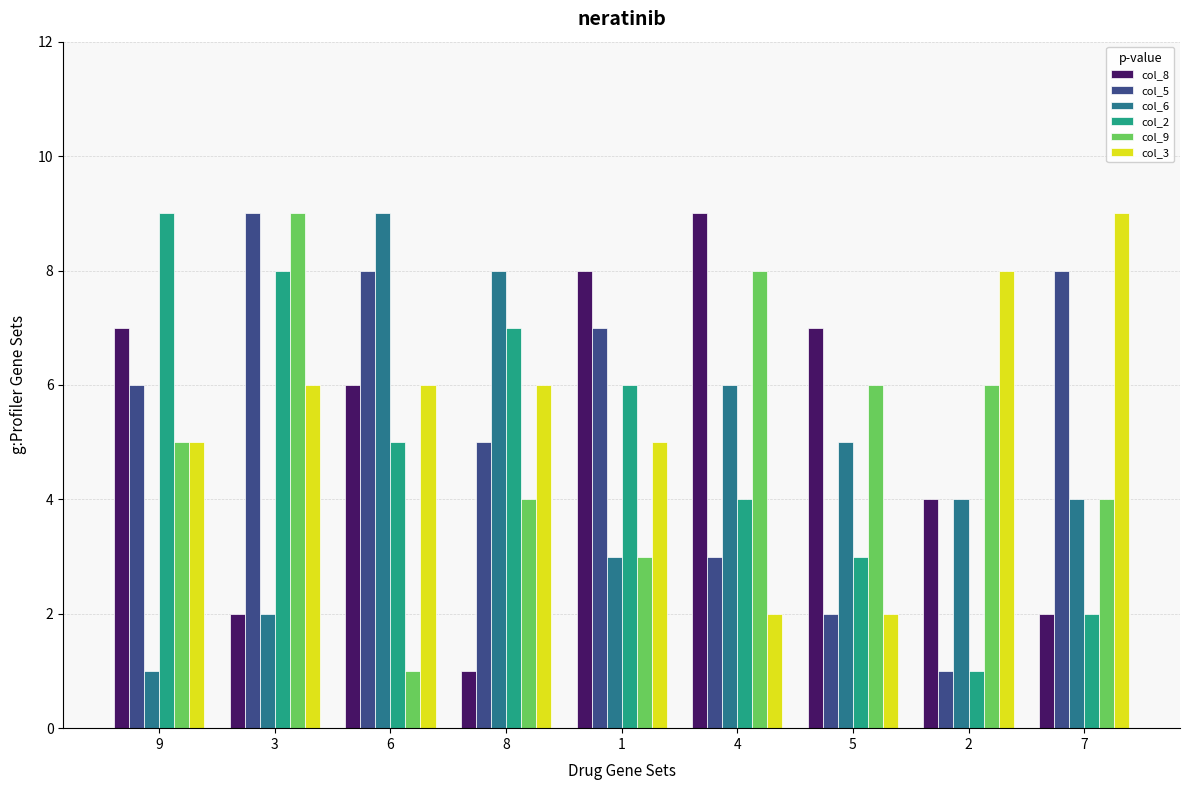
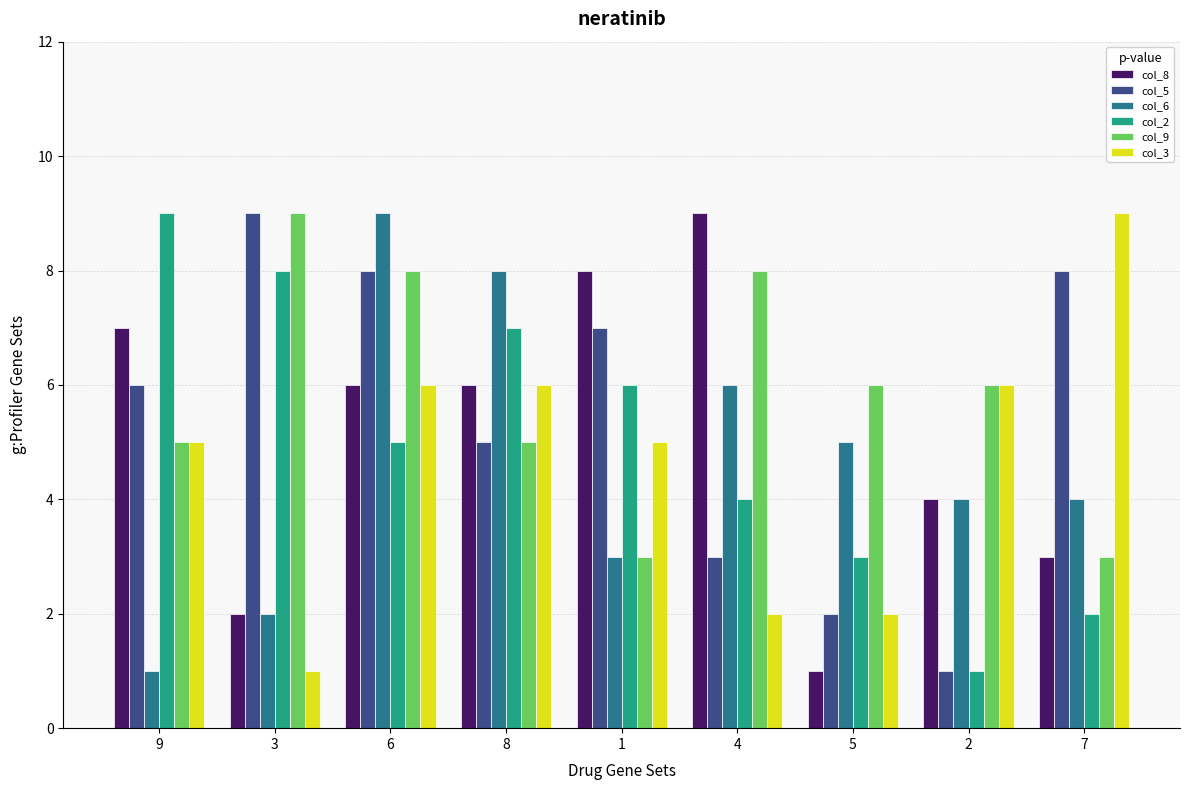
col_3, 3: 6 -> 1
col_9, 6: 1 -> 8
col_8, 8: 1 -> 6
col_9, 8: 4 -> 5
col_8, 5: 7 -> 1
col_3, 2: 8 -> 6
col_8, 7: 2 -> 3
col_9, 7: 4 -> 3
